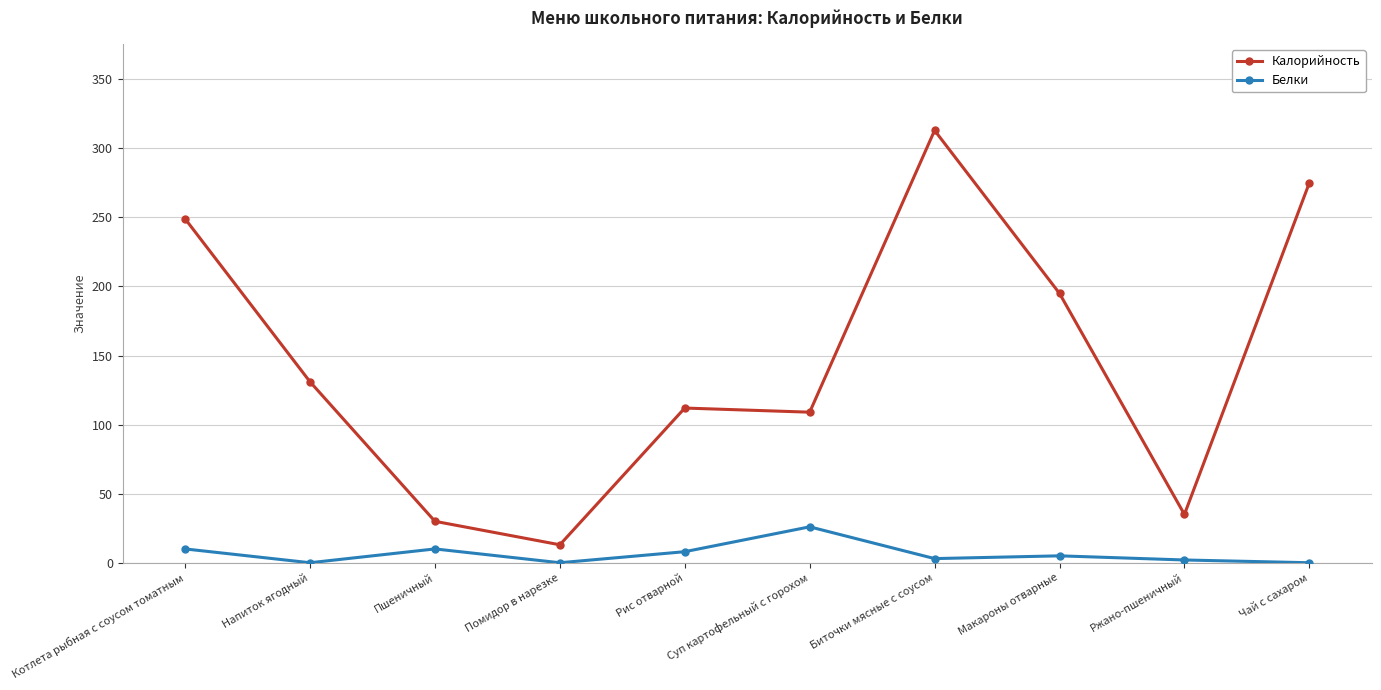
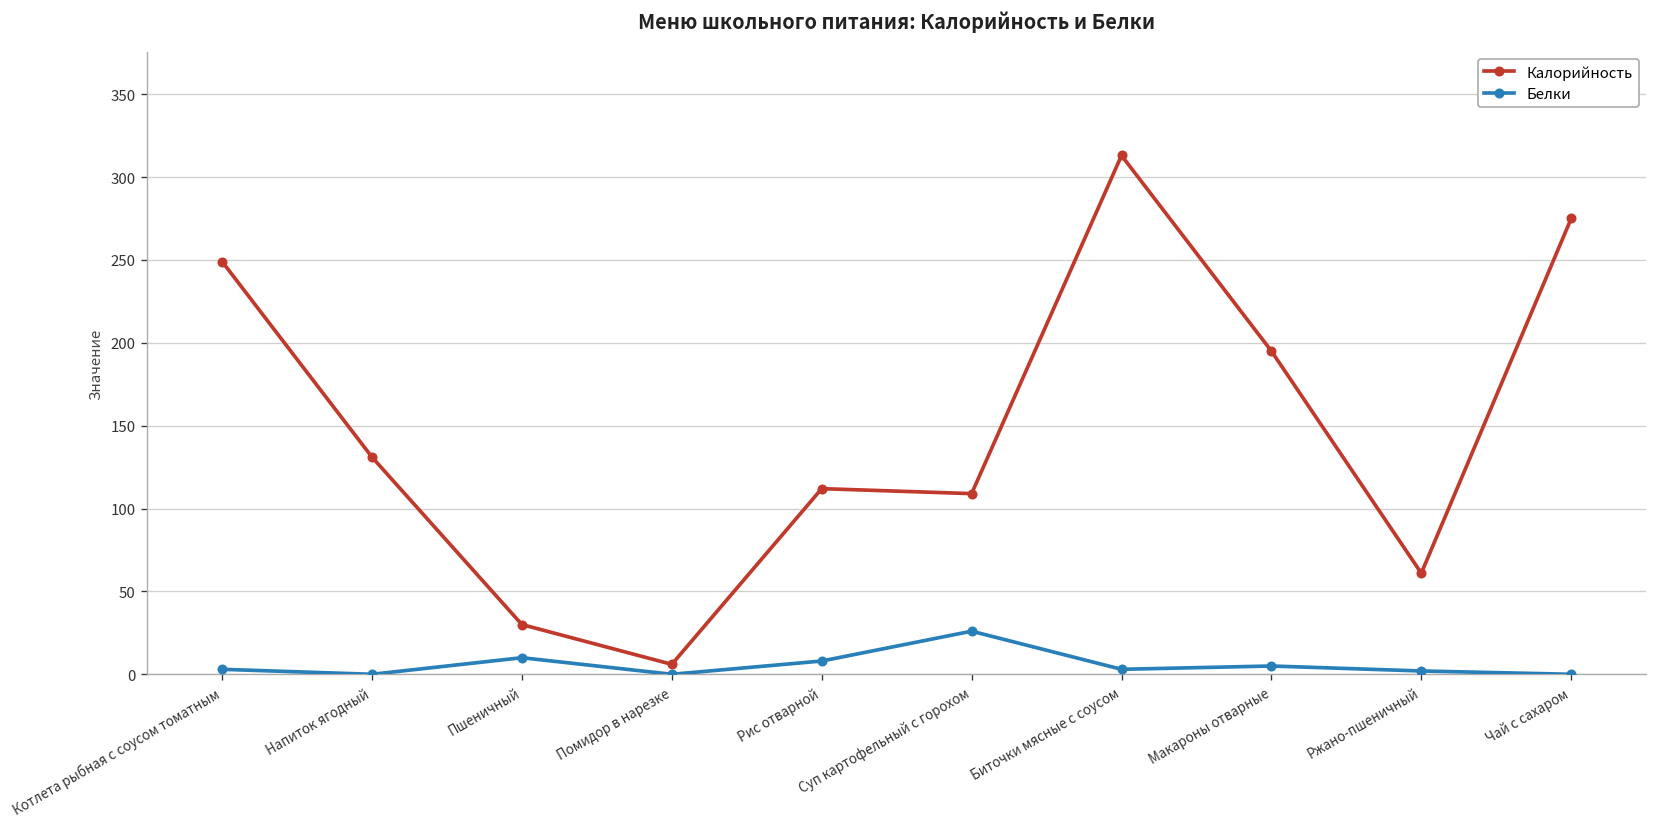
Белки, Котлета рыбная с соусом томатным: 10 -> 3
Калорийность, Помидор в нарезке: 13 -> 6
Калорийность, Ржано-пшеничный: 35 -> 61
